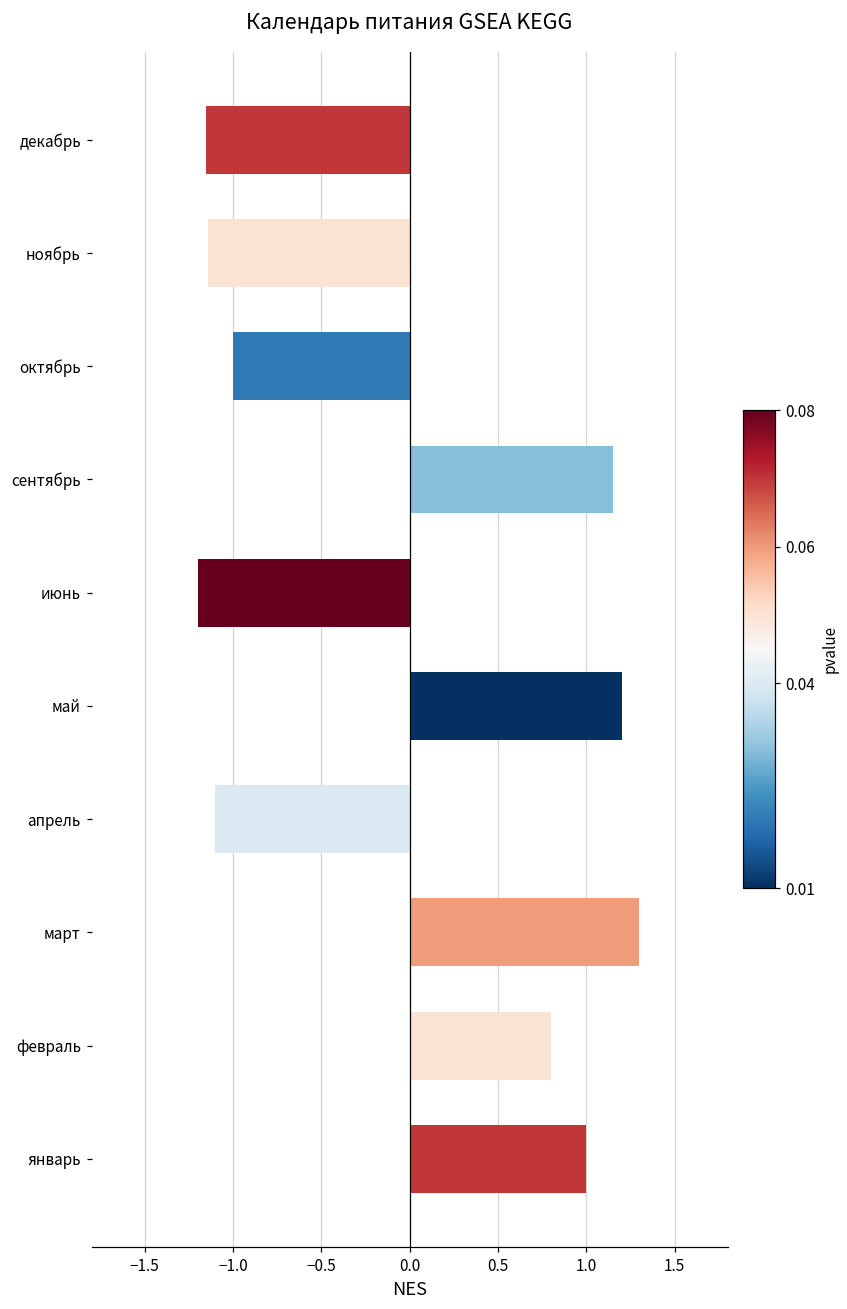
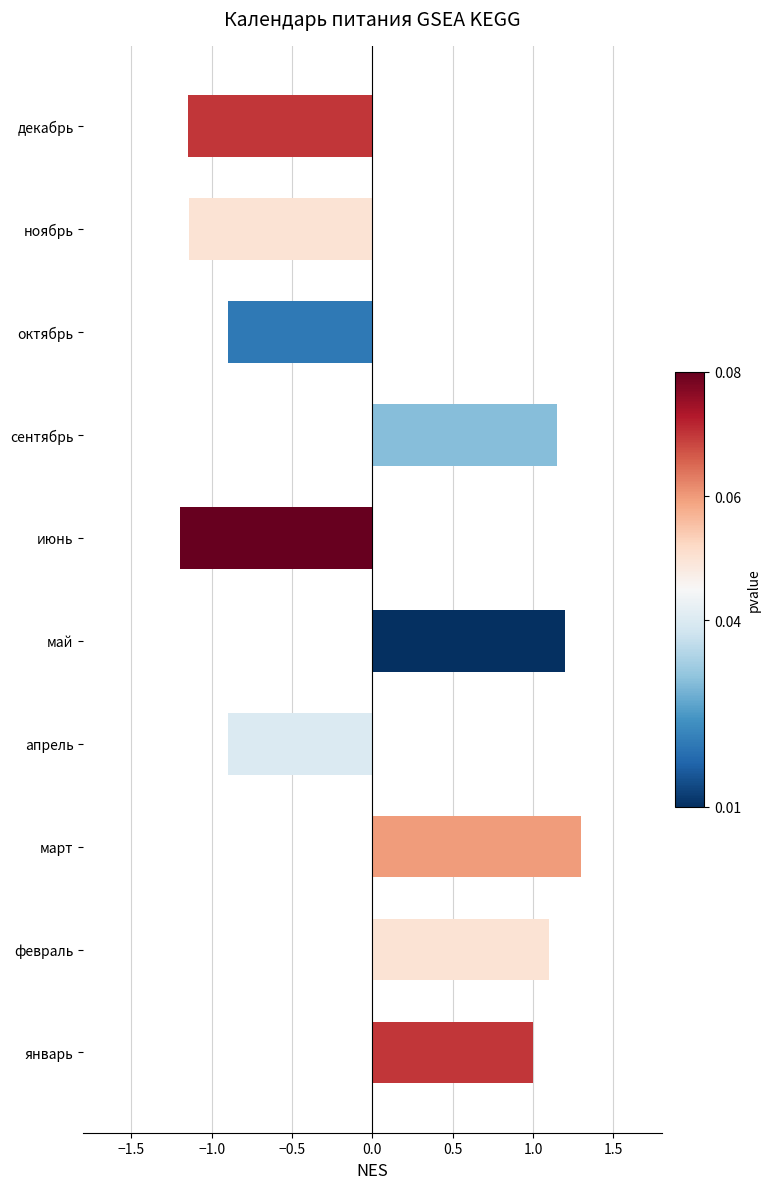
октябрь: -1.0 -> -0.9
апрель: -1.1 -> -0.9
февраль: 0.8 -> 1.1
